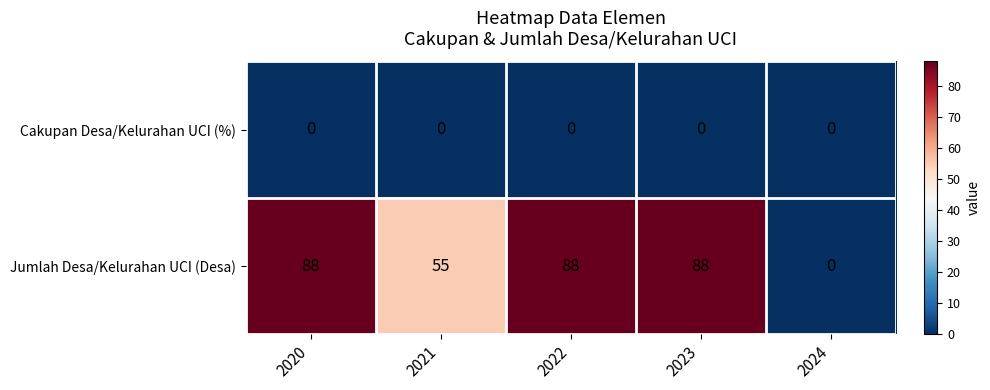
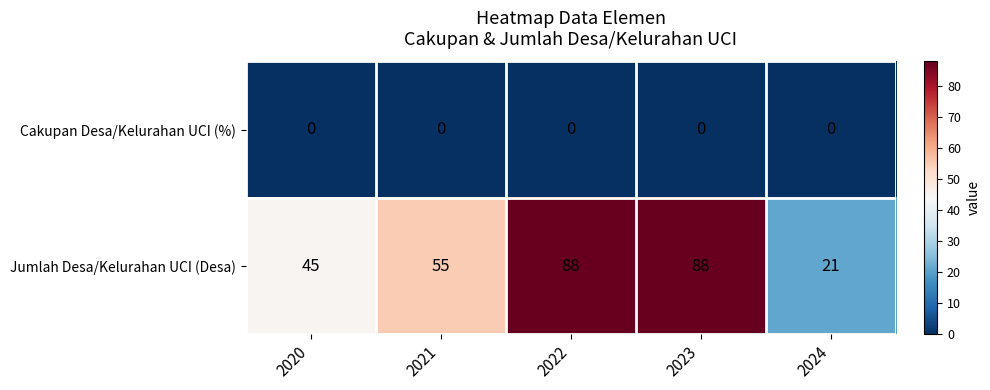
Jumlah Desa/Kelurahan UCI (Desa), 2020: 88 -> 45
Jumlah Desa/Kelurahan UCI (Desa), 2024: 0 -> 21
